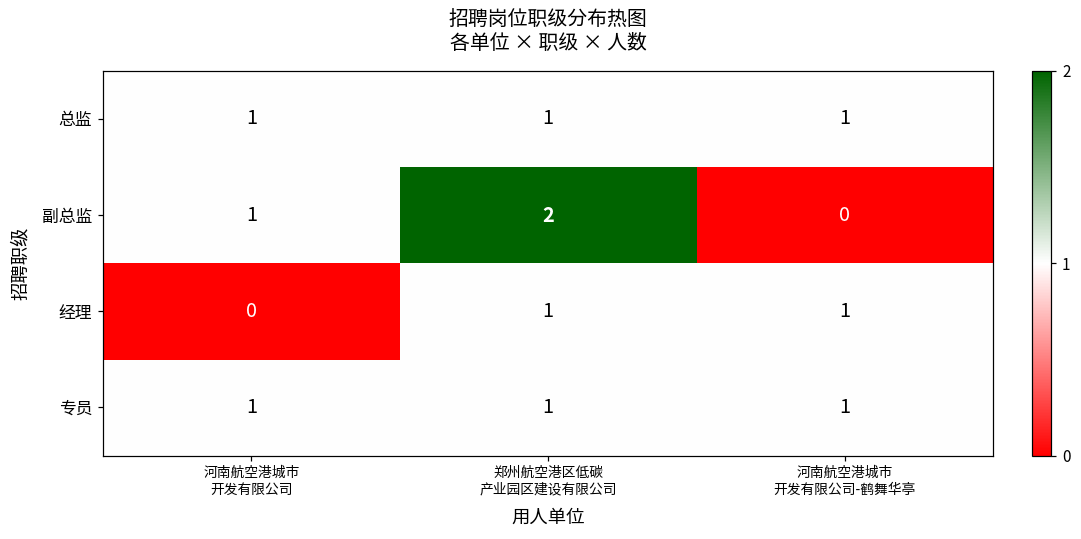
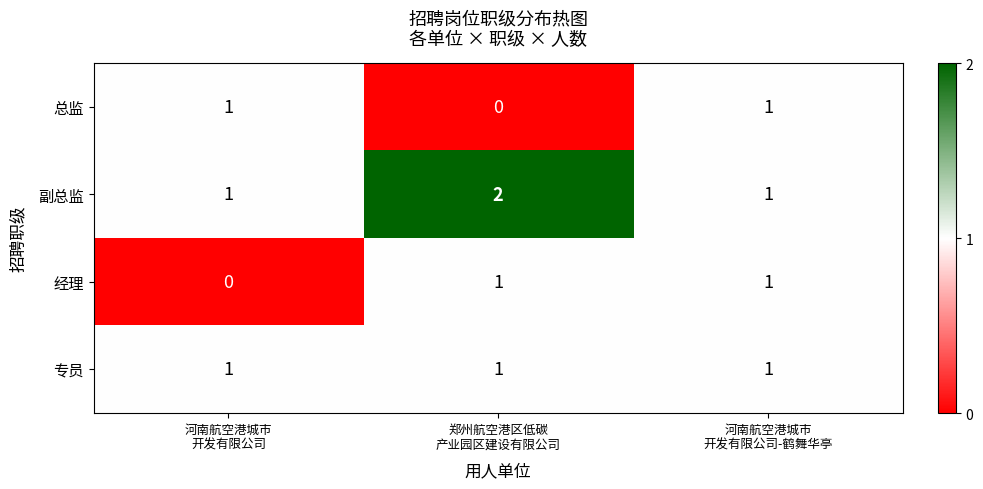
总监, 郑州航空港区低碳 产业园区建设有限公司: 1 -> 0
副总监, 河南航空港城市 开发有限公司-鹤舞华亭: 0 -> 1
